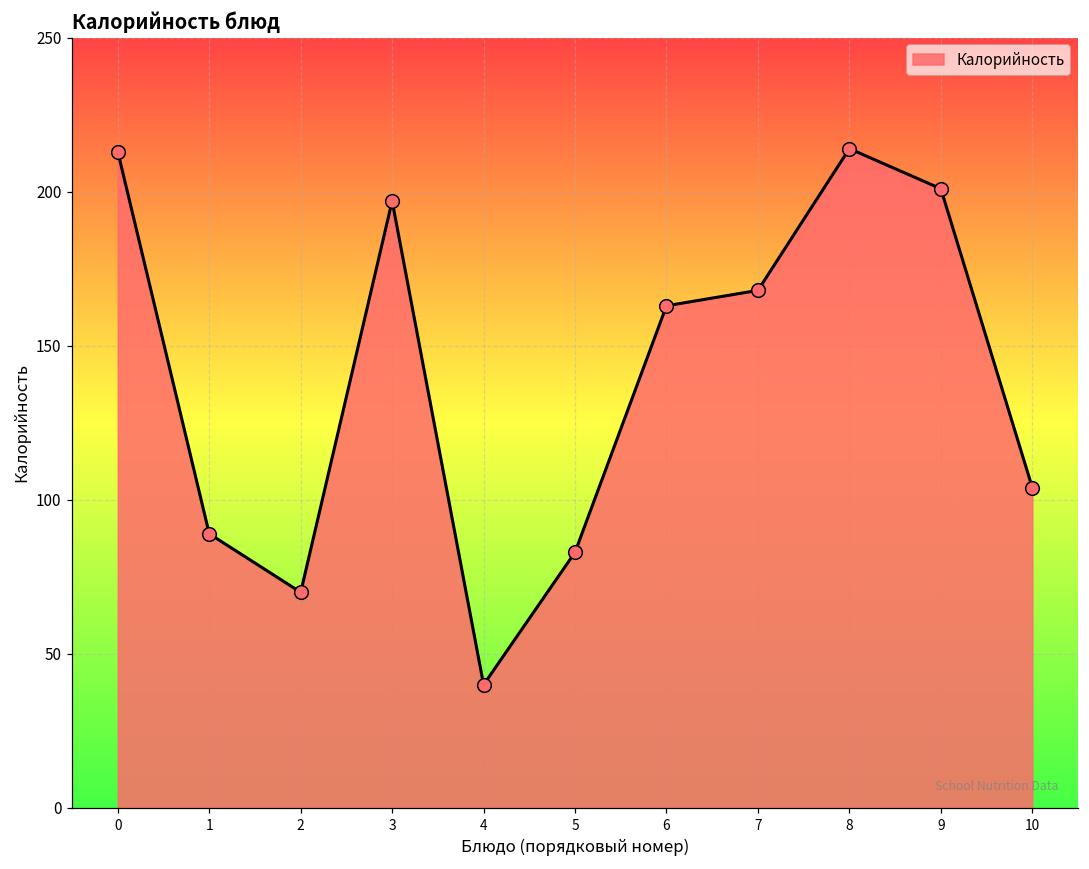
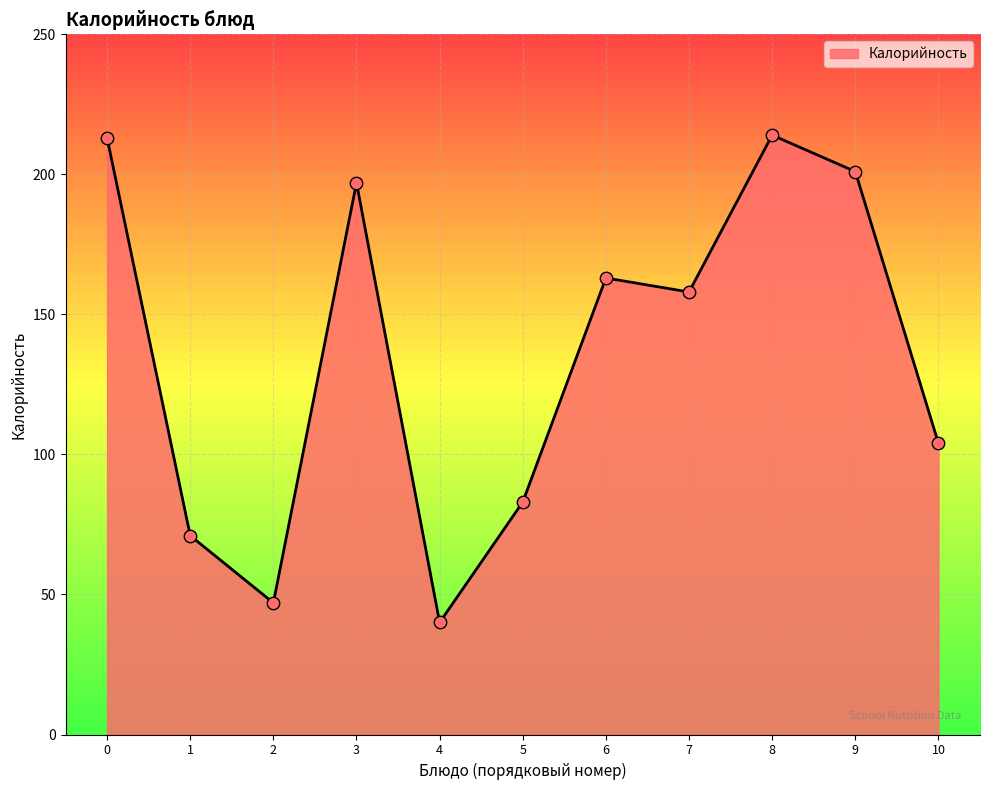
1: 89 -> 71
2: 70 -> 47
7: 168 -> 158
